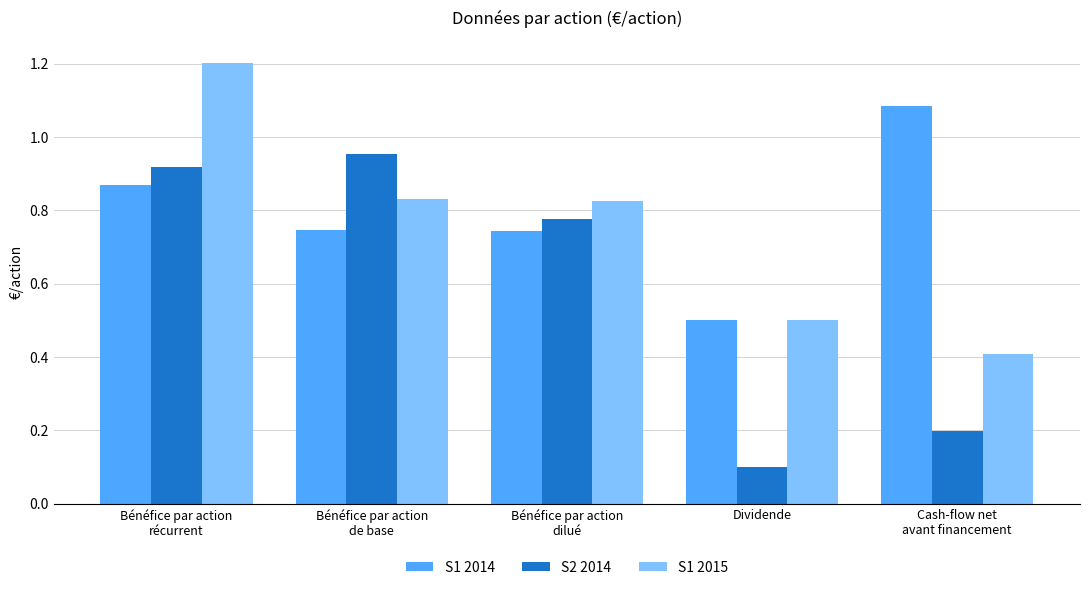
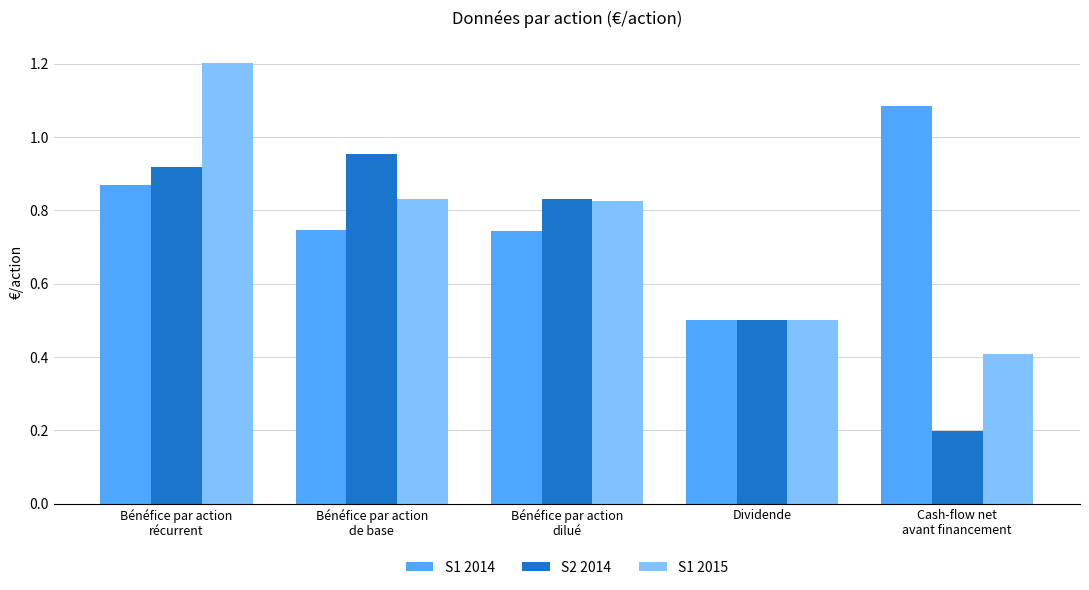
S2 2014, Bénéfice par action dilué: 0.78 -> 0.83
S2 2014, Dividende: 0.1 -> 0.5
